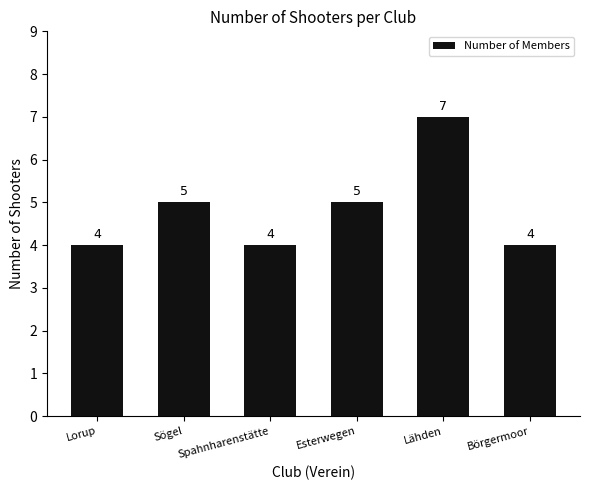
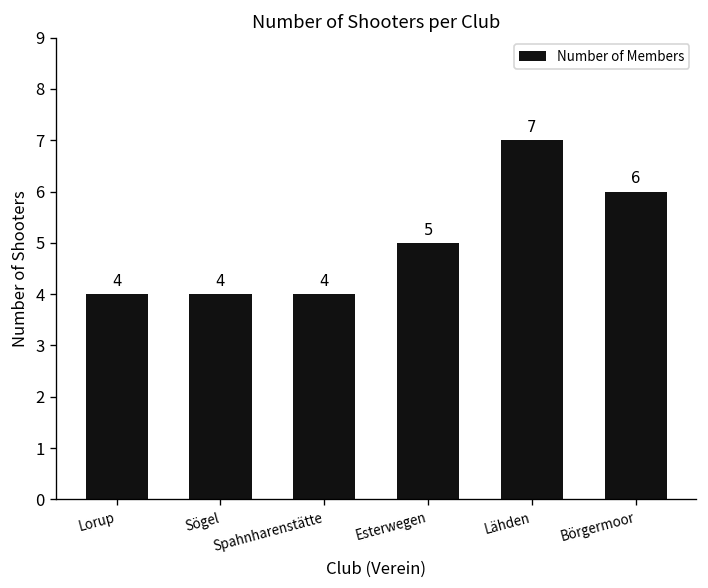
Sögel: 5 -> 4
Börgermoor: 4 -> 6
